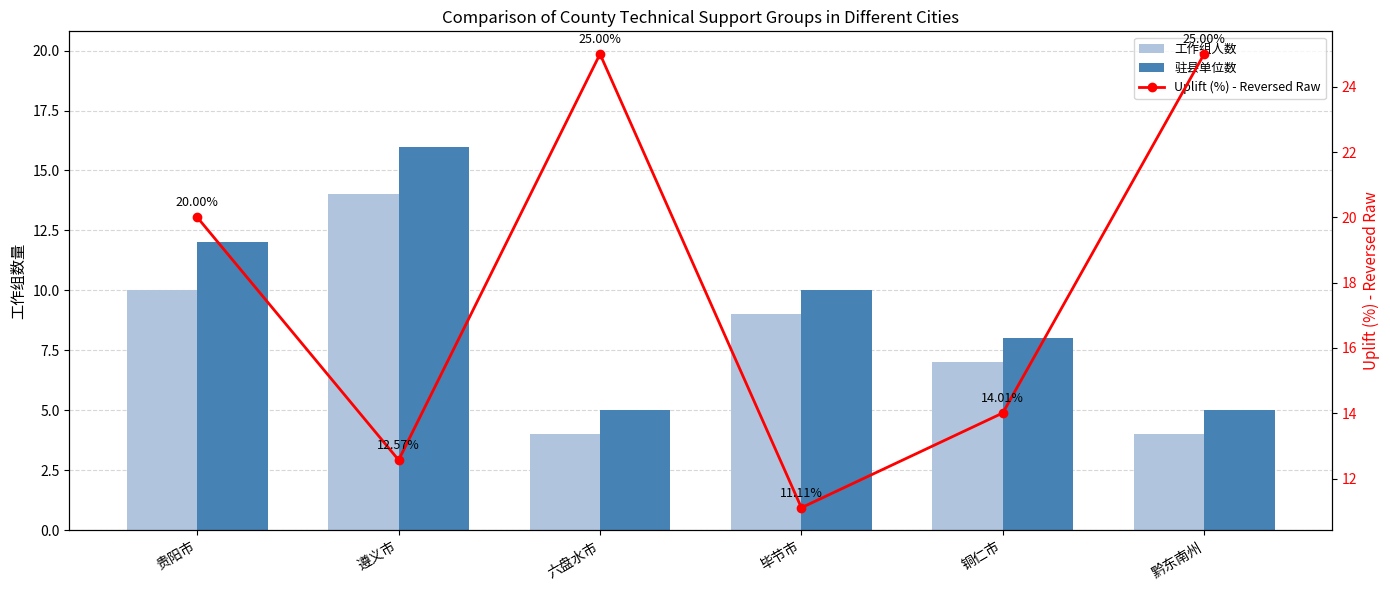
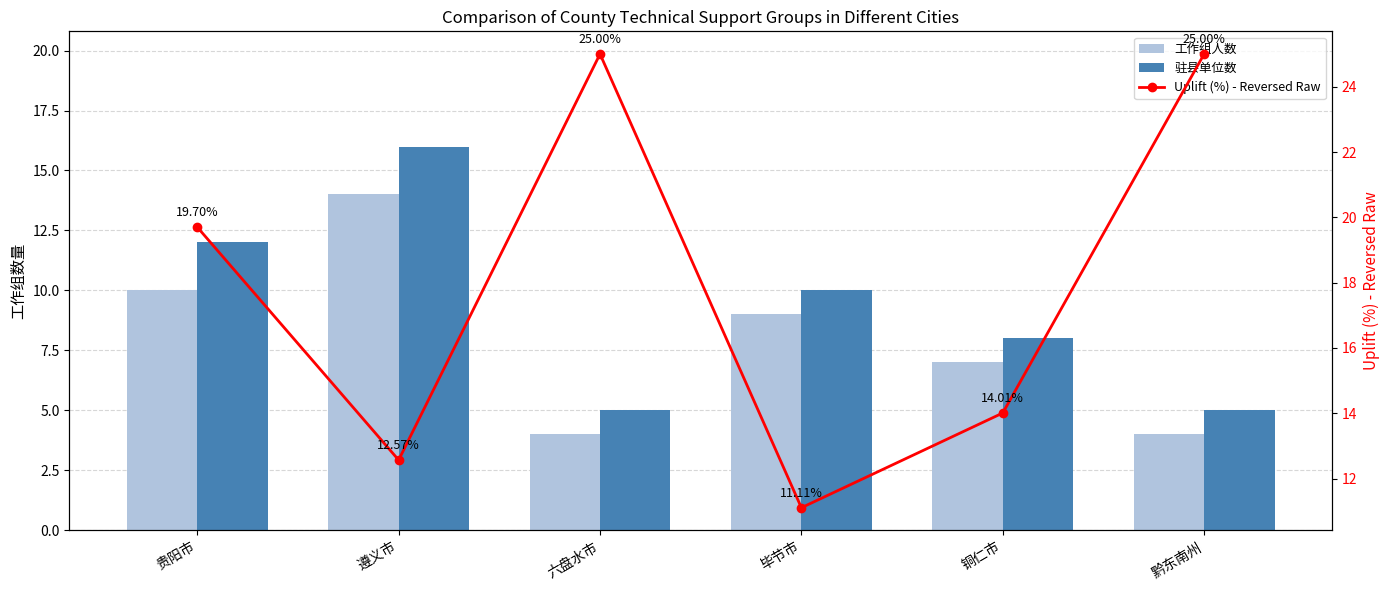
Uplift (%) - Reversed Raw, 贵阳市: 20.00% -> 19.70%
